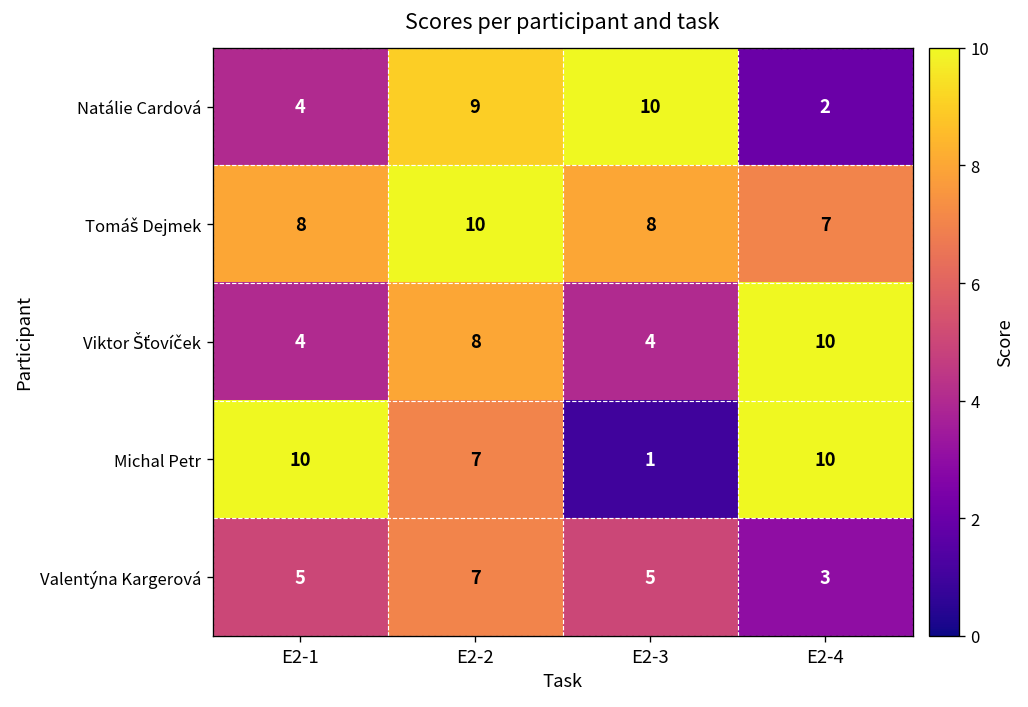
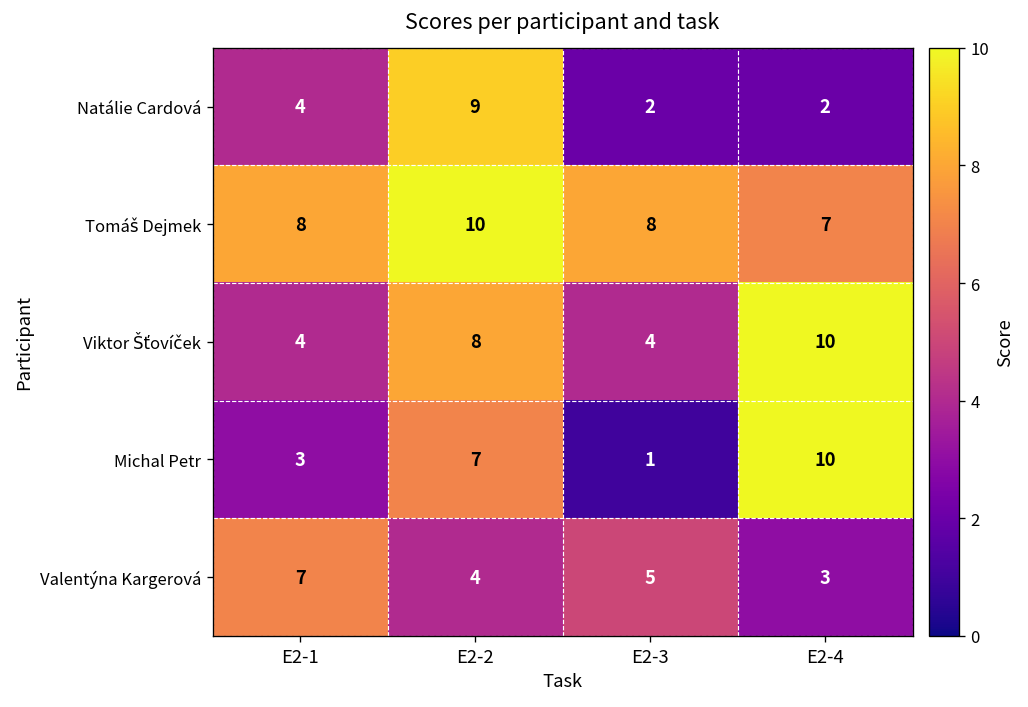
Natálie Cardová, E2-3: 10 -> 2
Michal Petr, E2-1: 10 -> 3
Valentýna Kargerová, E2-1: 5 -> 7
Valentýna Kargerová, E2-2: 7 -> 4
